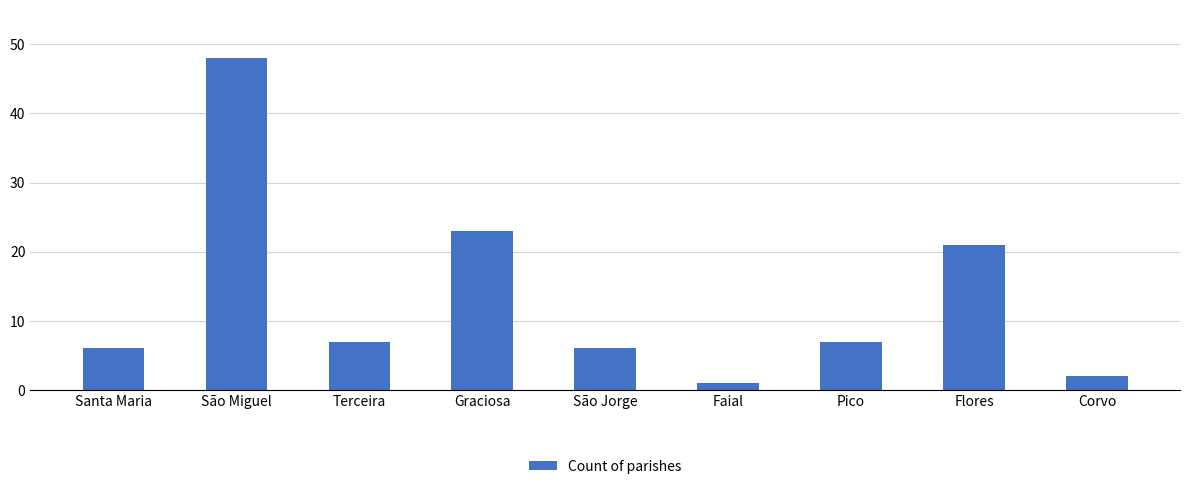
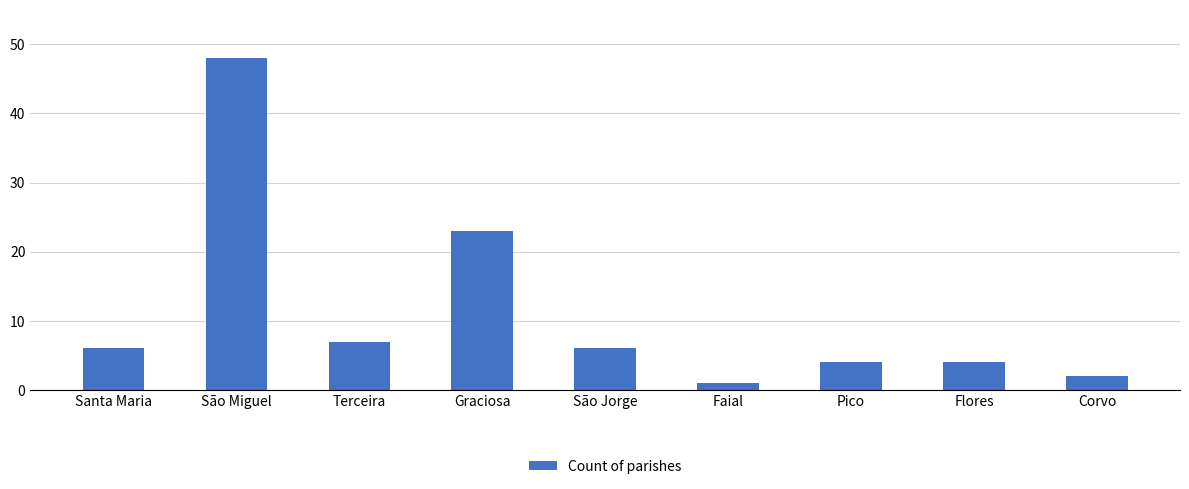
Pico: 7 -> 4
Flores: 21 -> 4
